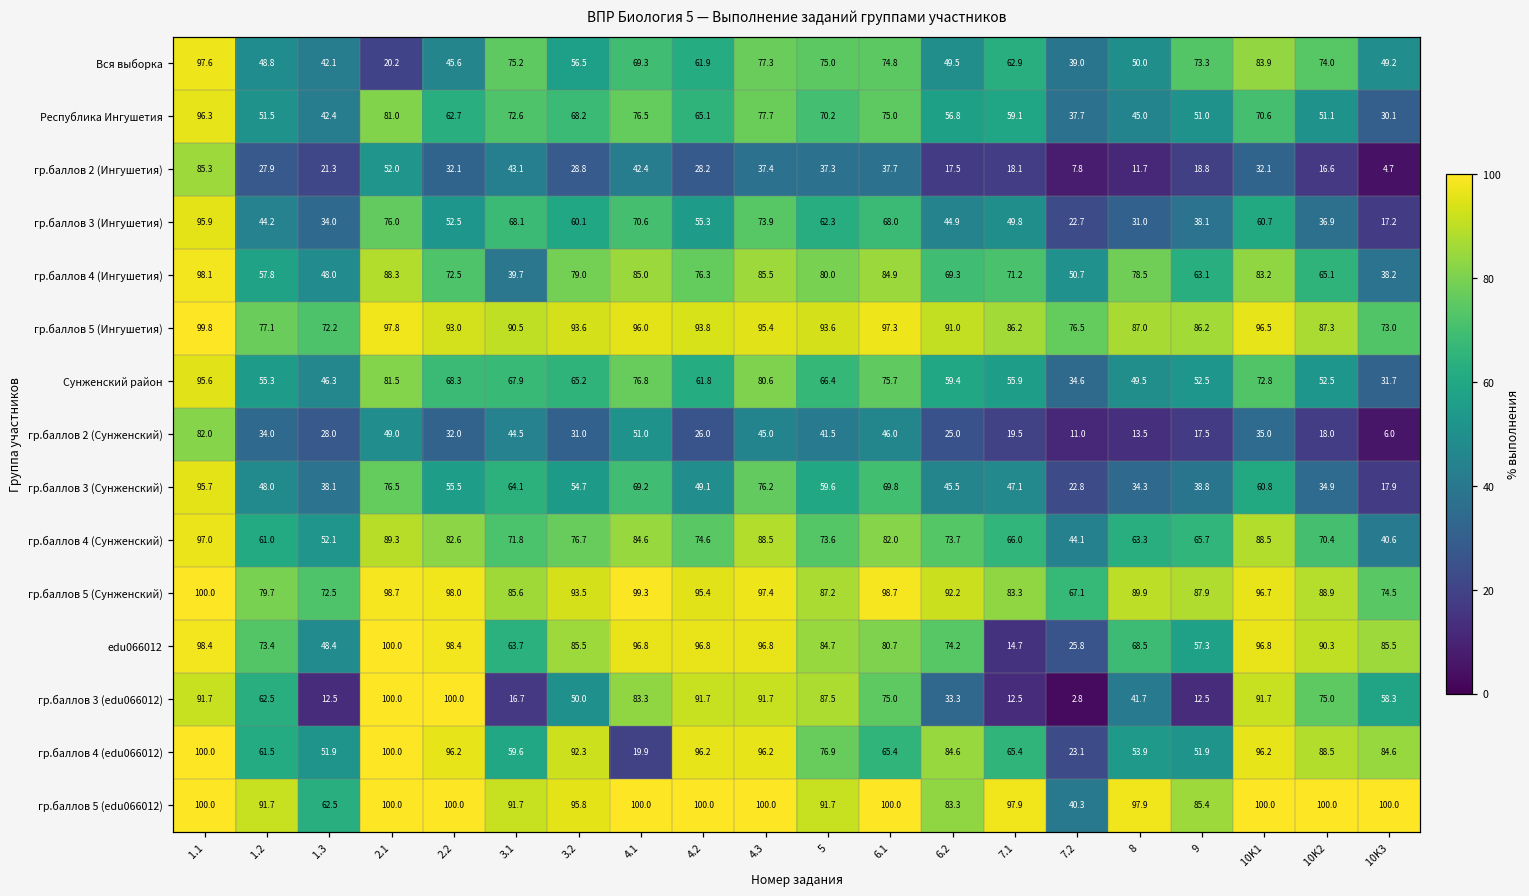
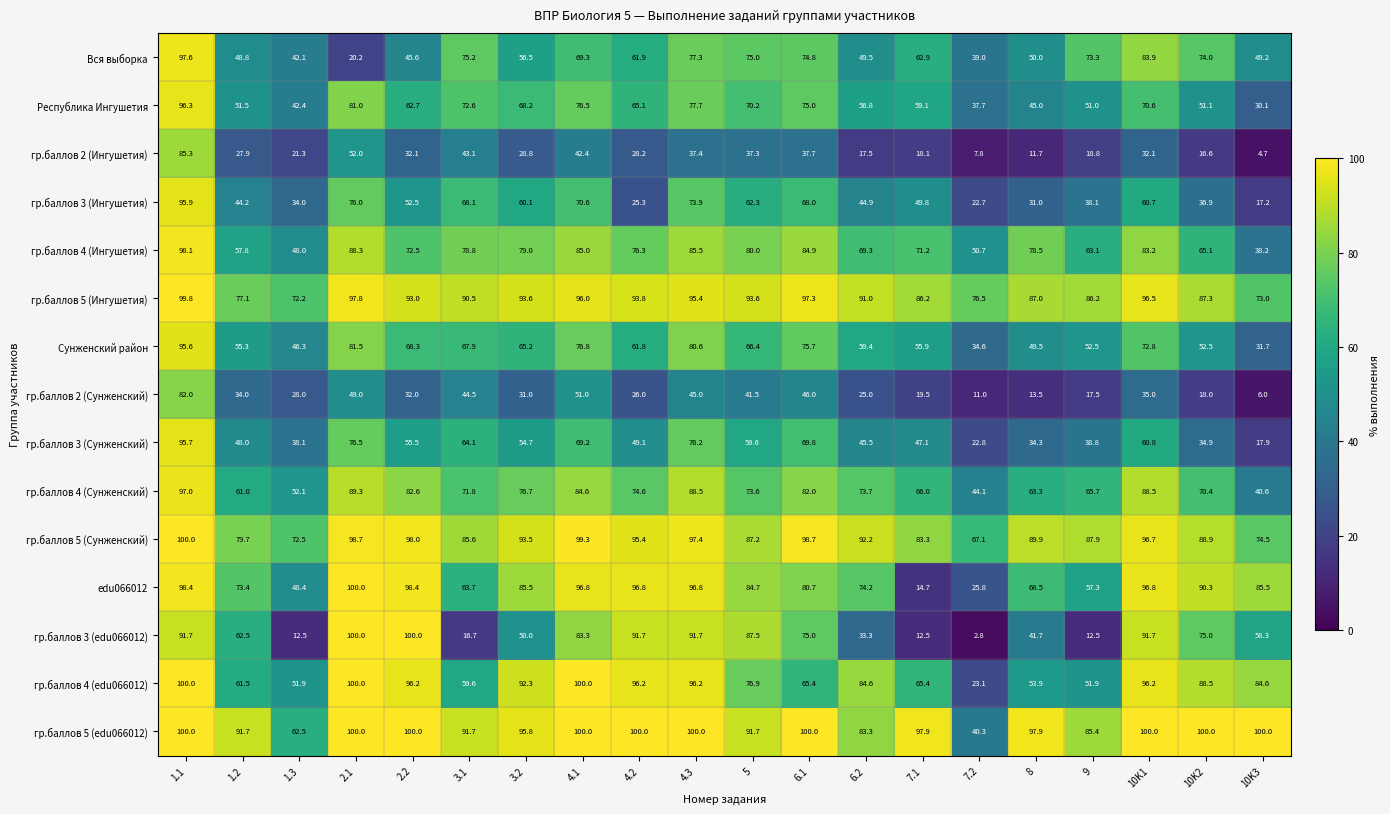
гр.баллов 3 (Ингушетия), 4.2: 55.3 -> 25.3
гр.баллов 4 (Ингушетия), 3.1: 39.7 -> 78.8
гр.баллов 4 (edu066012), 4.1: 19.9 -> 100.0
